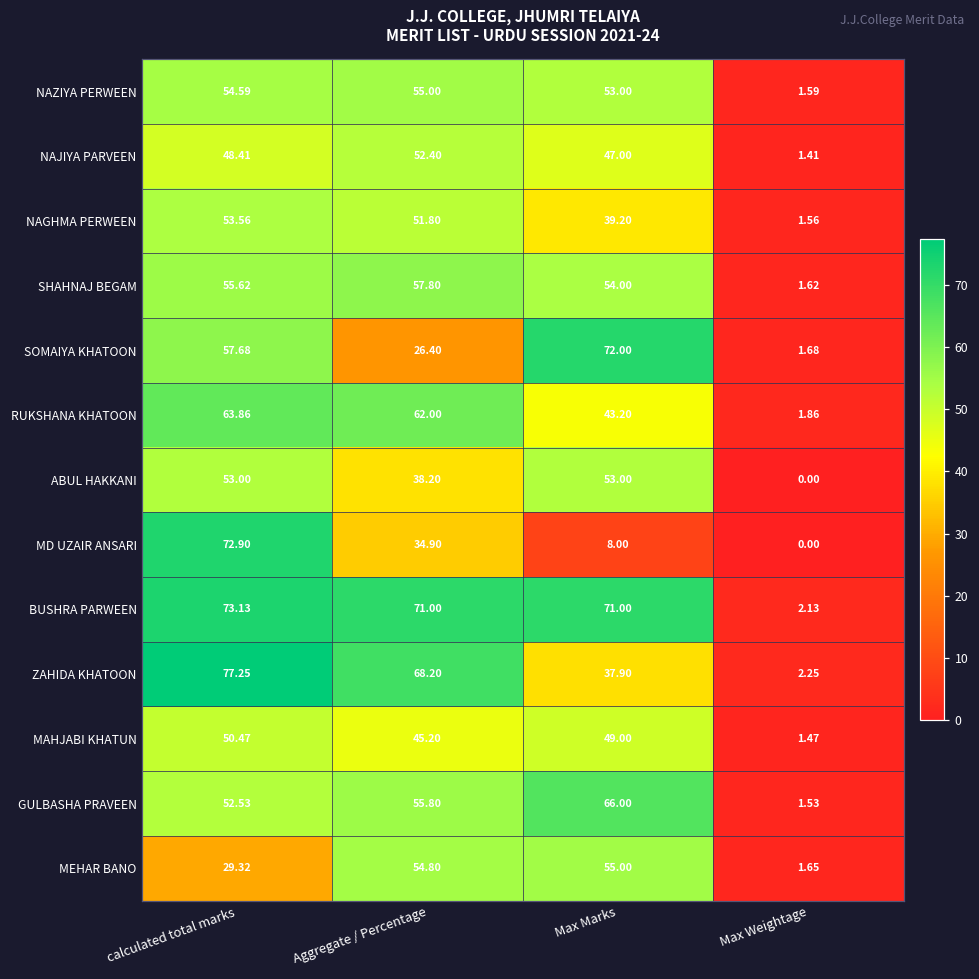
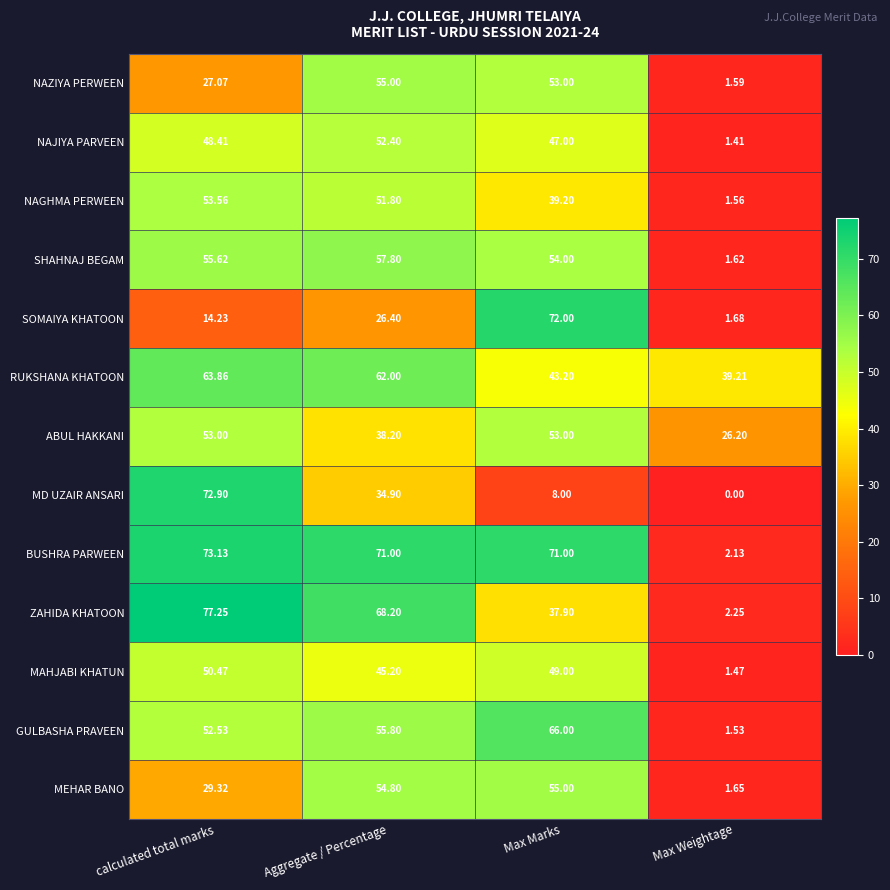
NAZIYA PERWEEN, calculated total marks: 54.59 -> 27.07
SOMAIYA KHATOON, calculated total marks: 57.68 -> 14.23
RUKSHANA KHATOON, Max Weightage: 1.86 -> 39.21
ABUL HAKKANI, Max Weightage: 0.00 -> 26.20
